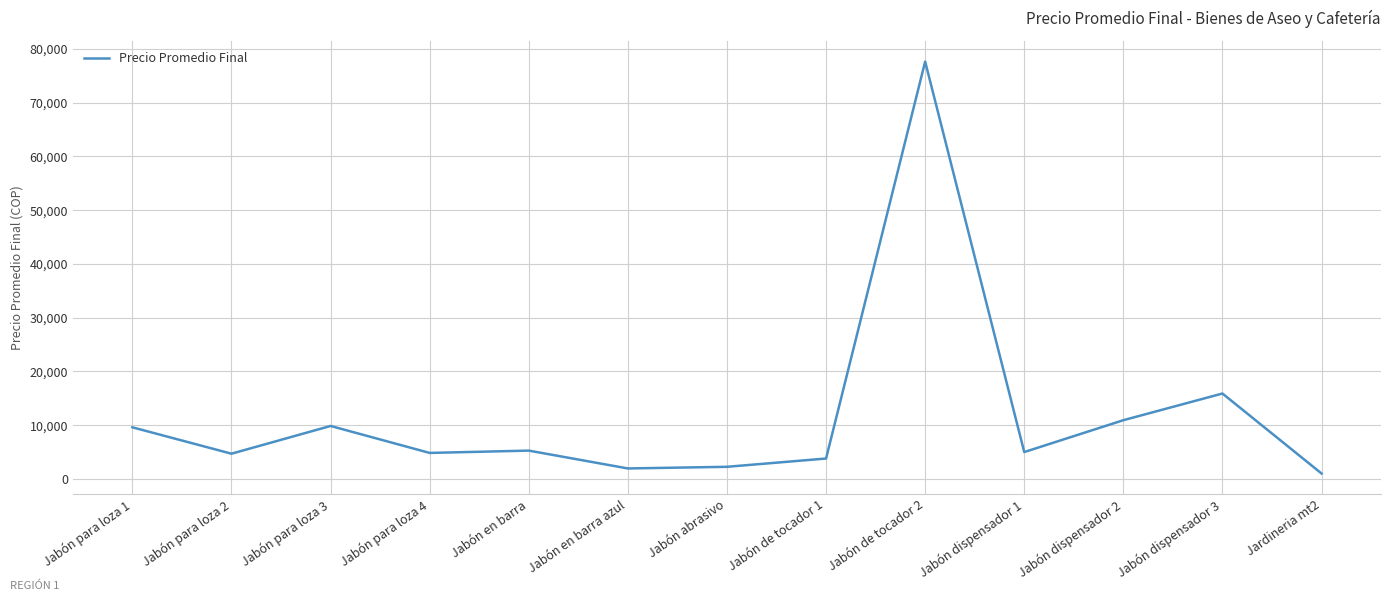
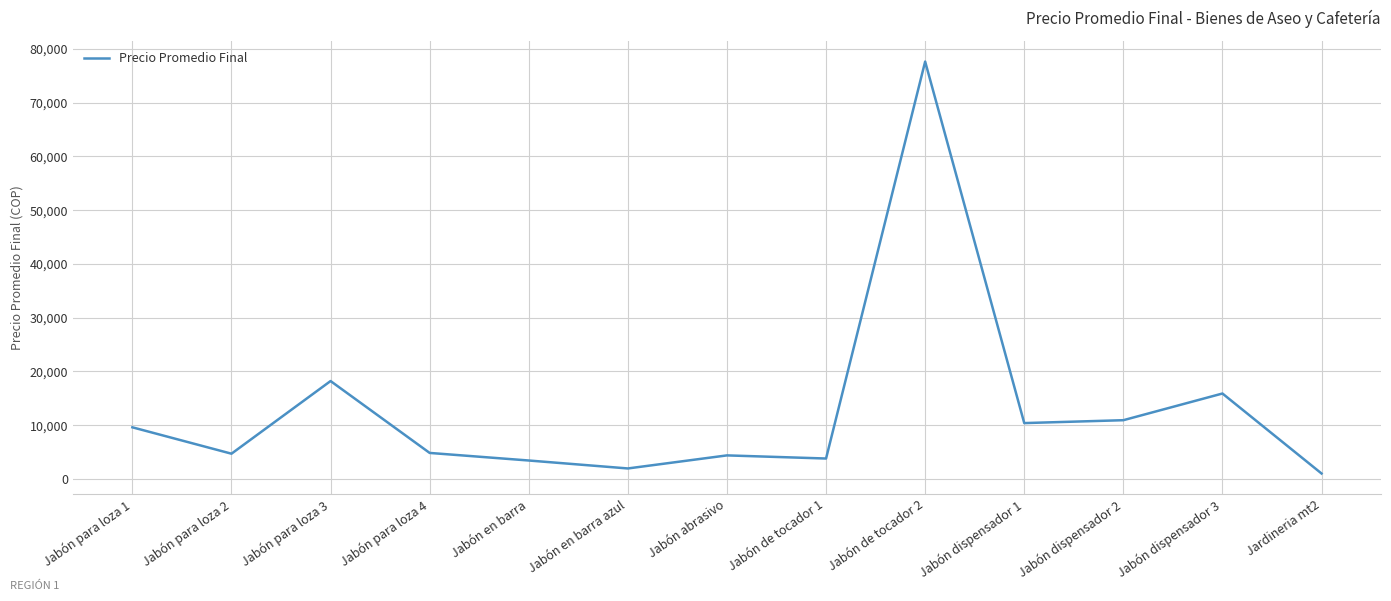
Jabón para loza 3: 10,000 -> 18,000
Jabón en barra: 5,000 -> 3,000
Jabón abrasivo: 2,000 -> 4,000
Jabón dispensador 1: 5,000 -> 10,000
